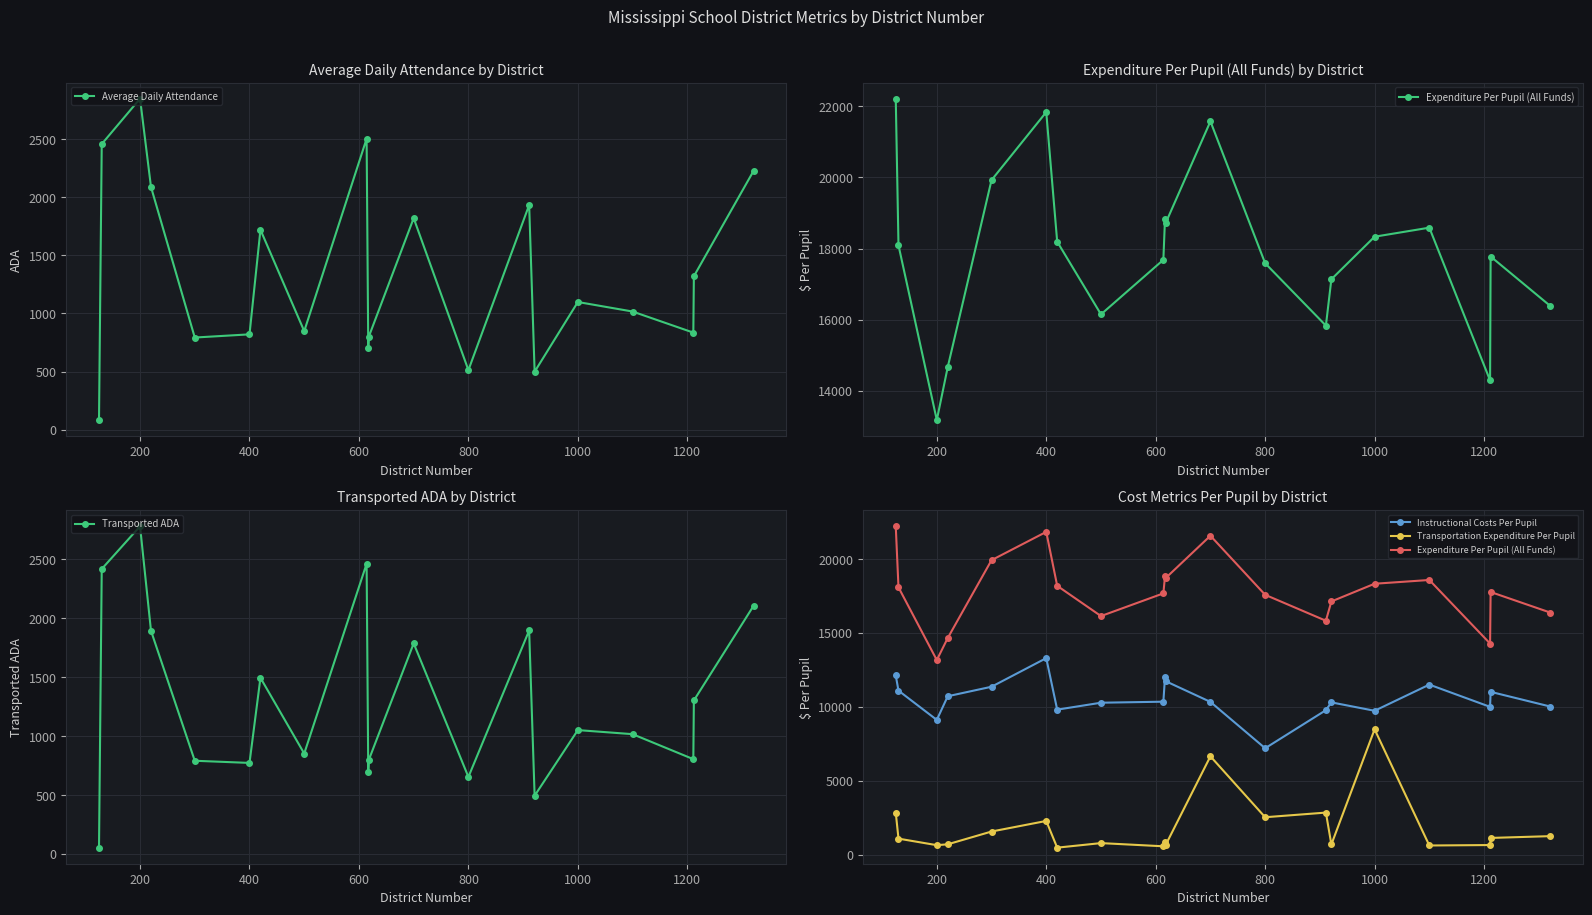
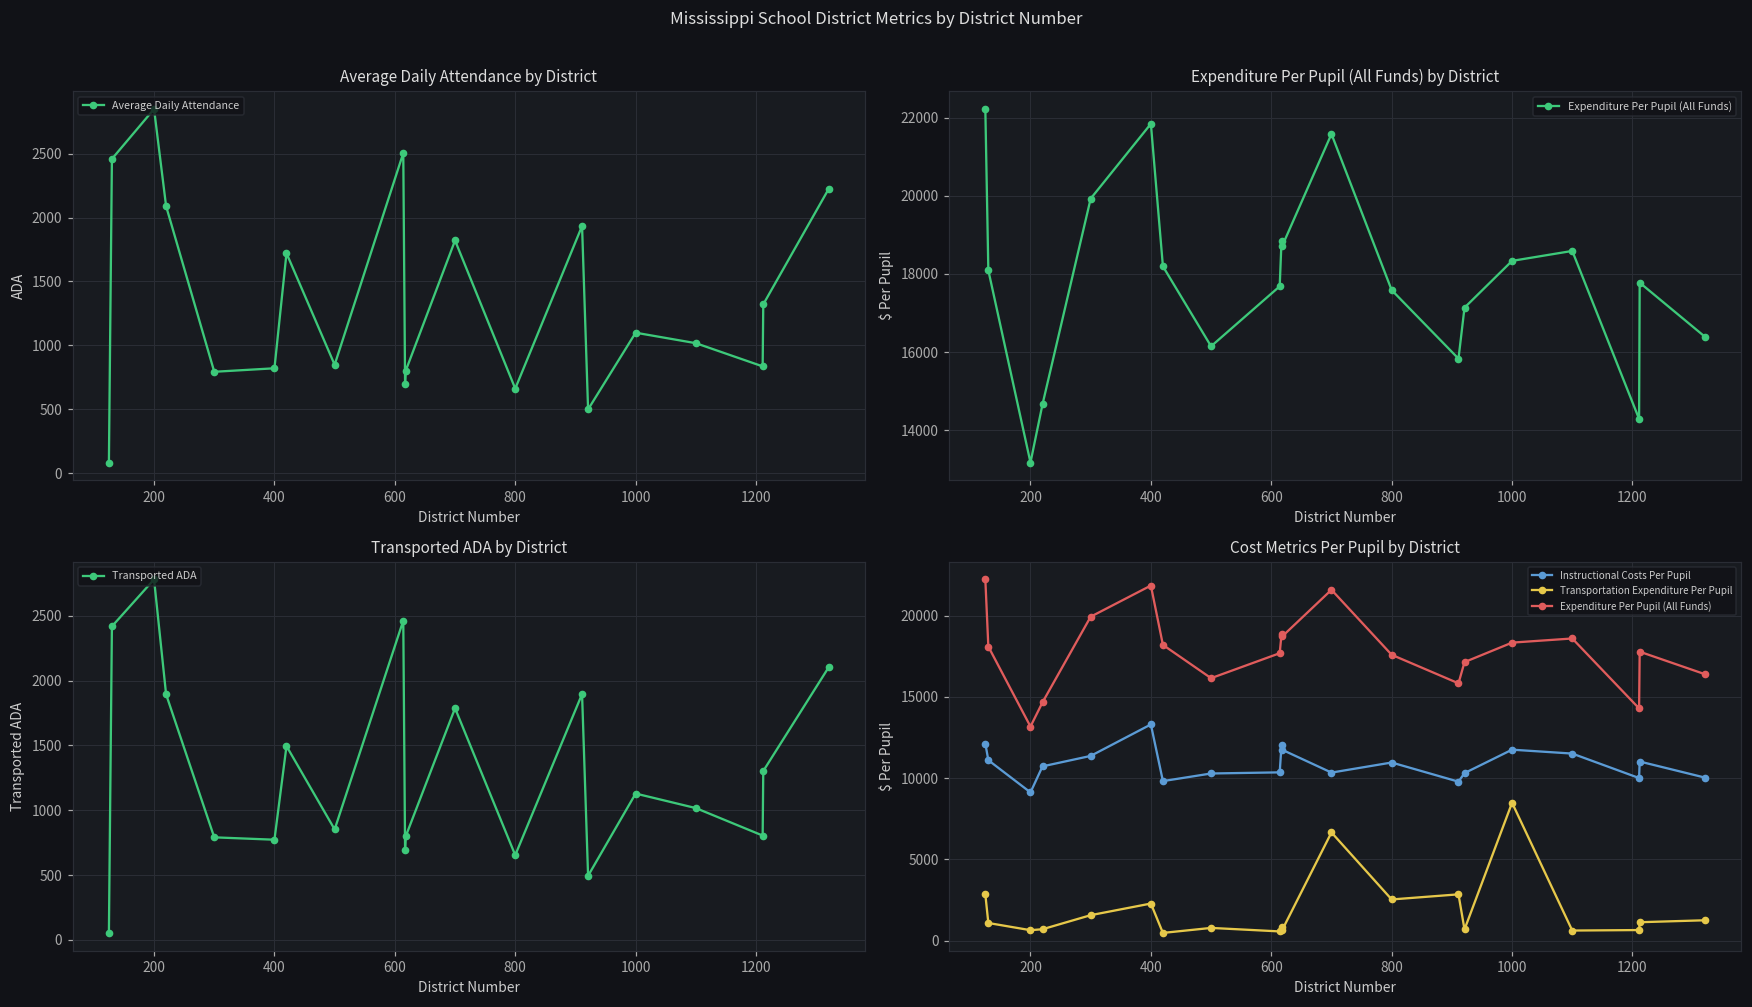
Average Daily Attendance by District, 800: 510 -> 660
Transported ADA by District, 1000: 1050 -> 1130
Cost Metrics Per Pupil by District, Instructional Costs Per Pupil, 800: 7200 -> 11000
Cost Metrics Per Pupil by District, Instructional Costs Per Pupil, 1000: 9700 -> 11700
